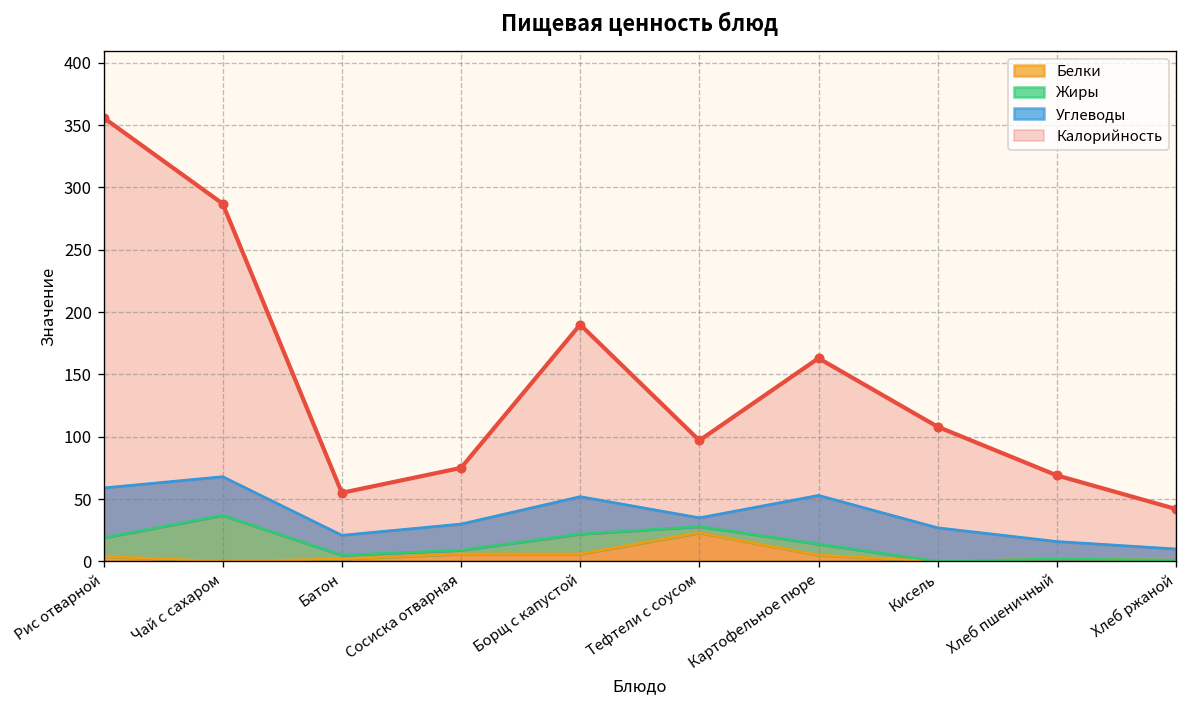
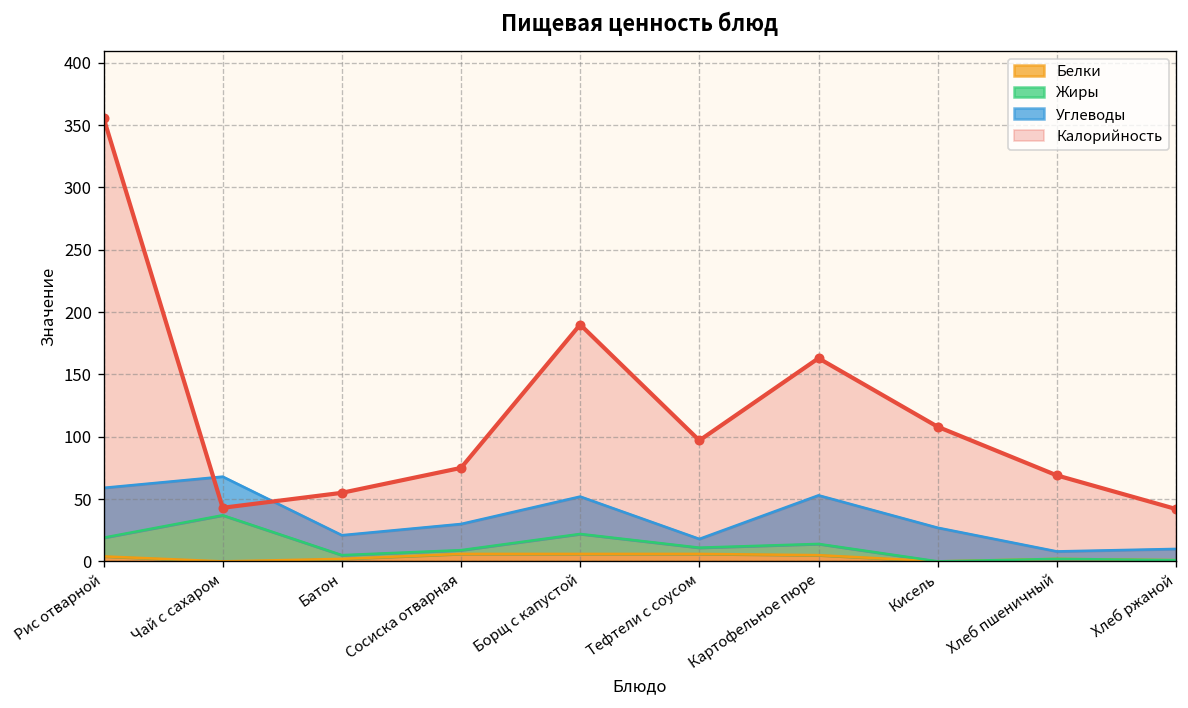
Калорийность, Чай с сахаром: 287 -> 43
Белки, Тефтели с соусом: 23 -> 6
Углеводы, Хлеб пшеничный: 14 -> 6
